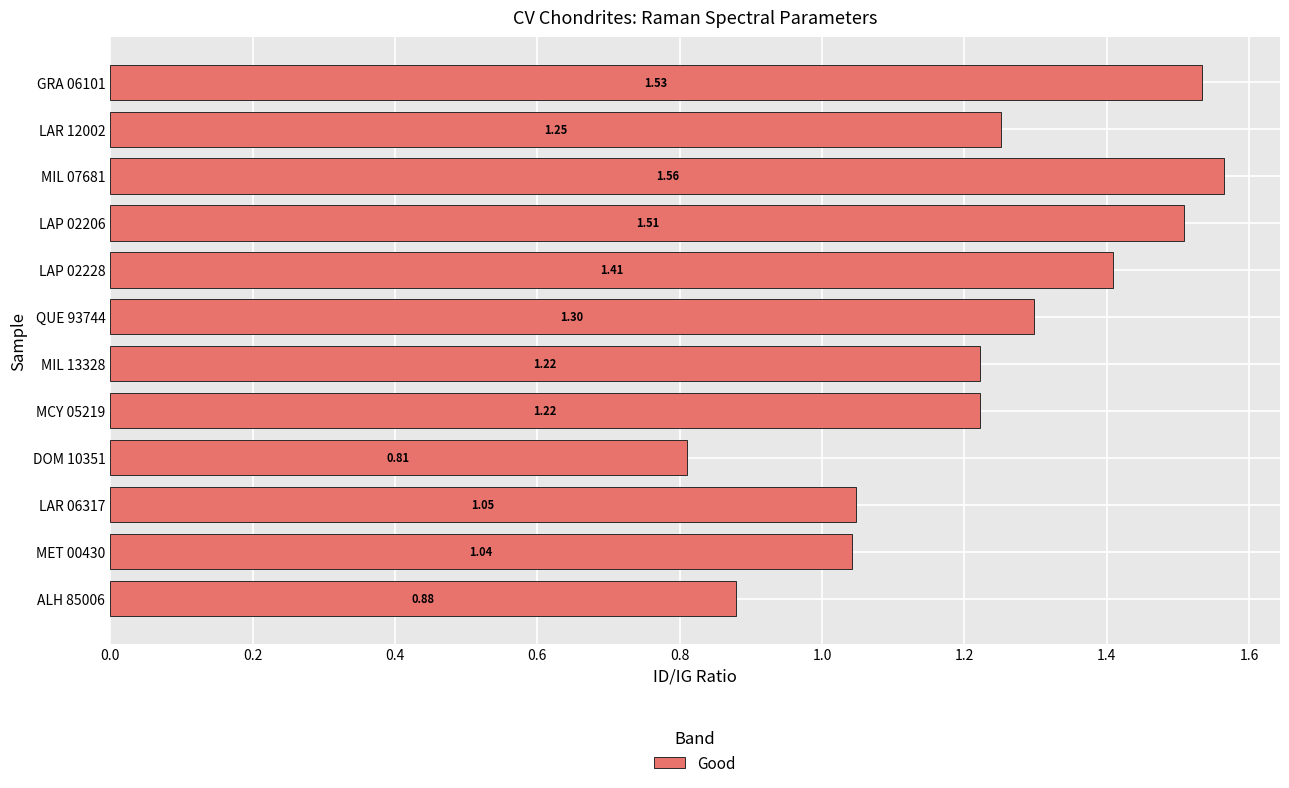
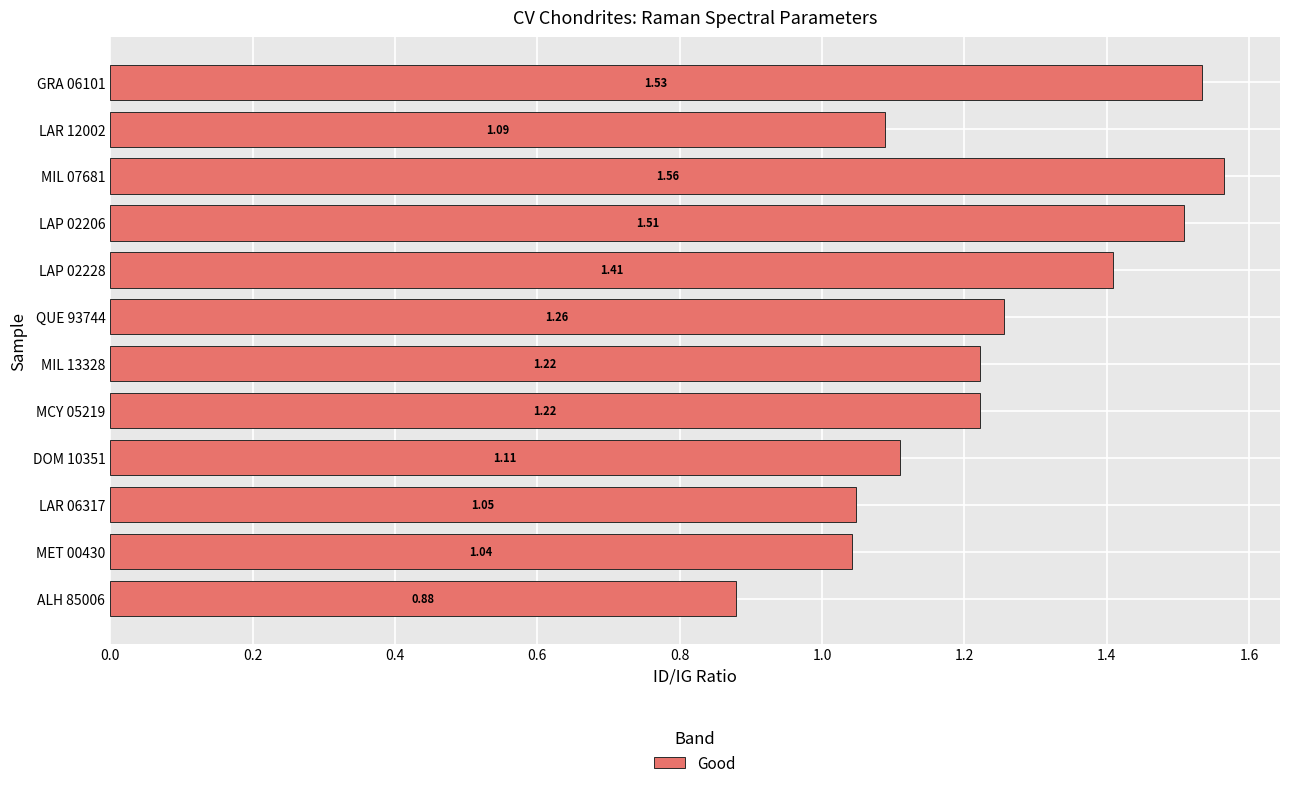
LAR 12002: 1.25 -> 1.09
QUE 93744: 1.30 -> 1.26
DOM 10351: 0.81 -> 1.11
